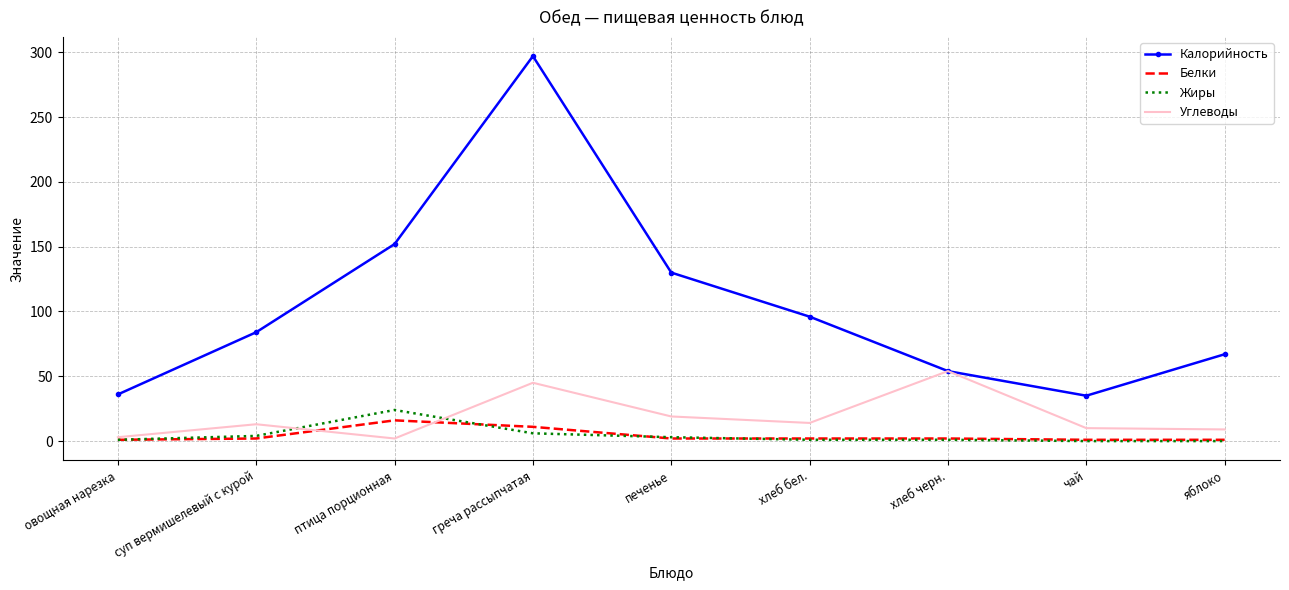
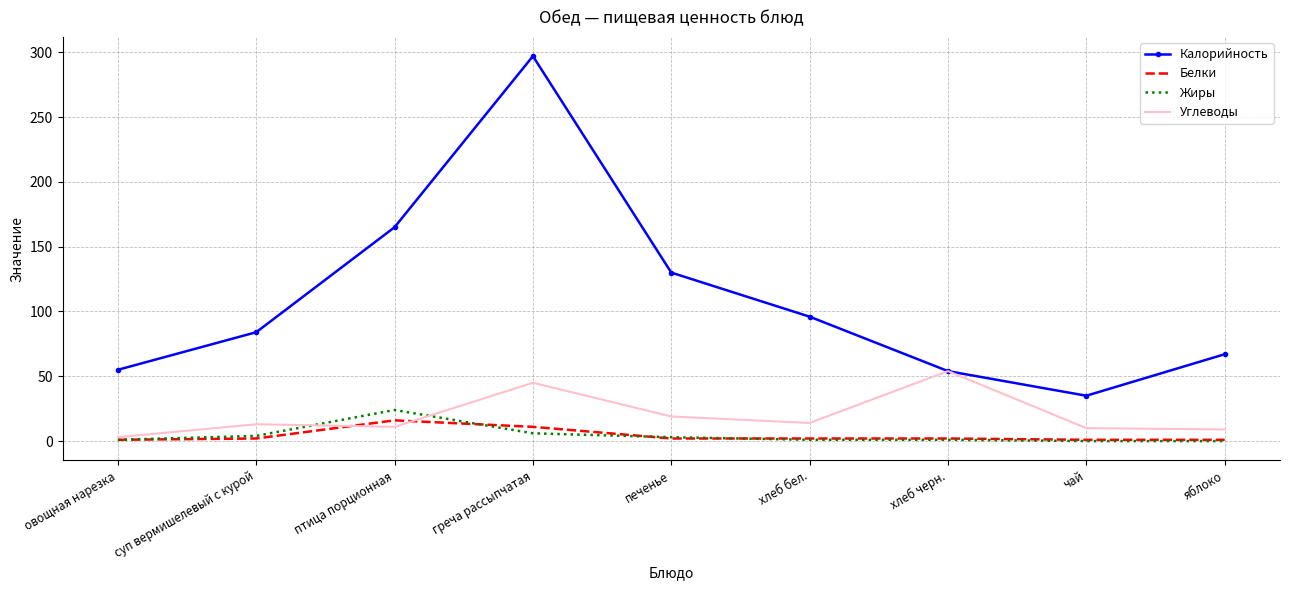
Калорийность, овощная нарезка: 36 -> 55
Калорийность, птица порционная: 152 -> 165
Углеводы, птица порционная: 2 -> 11
